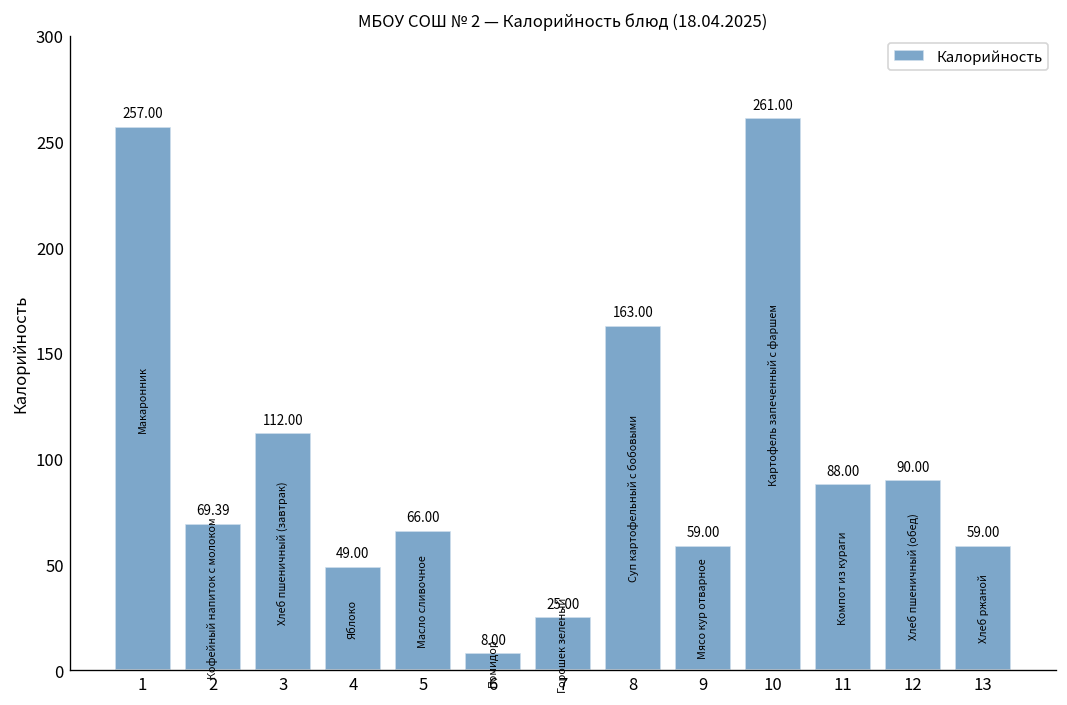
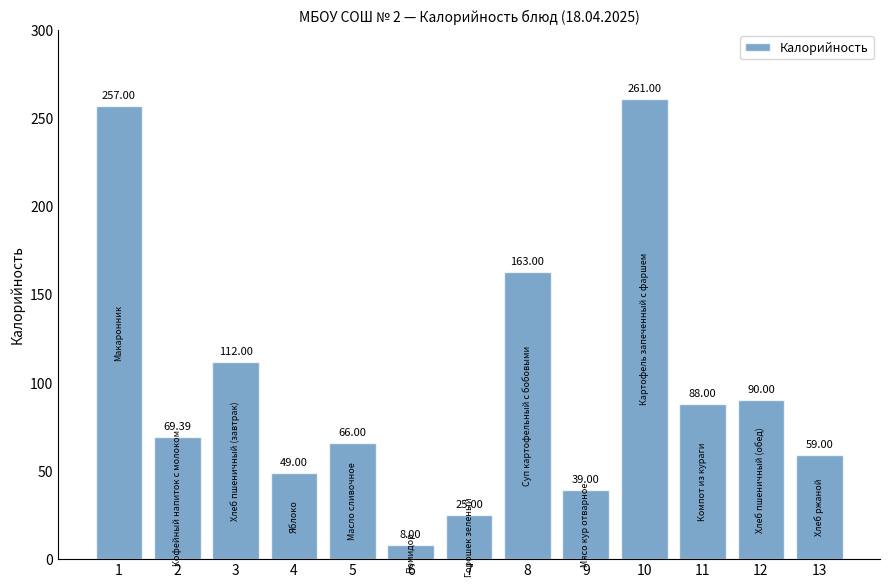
9: 59.00 -> 39.00
